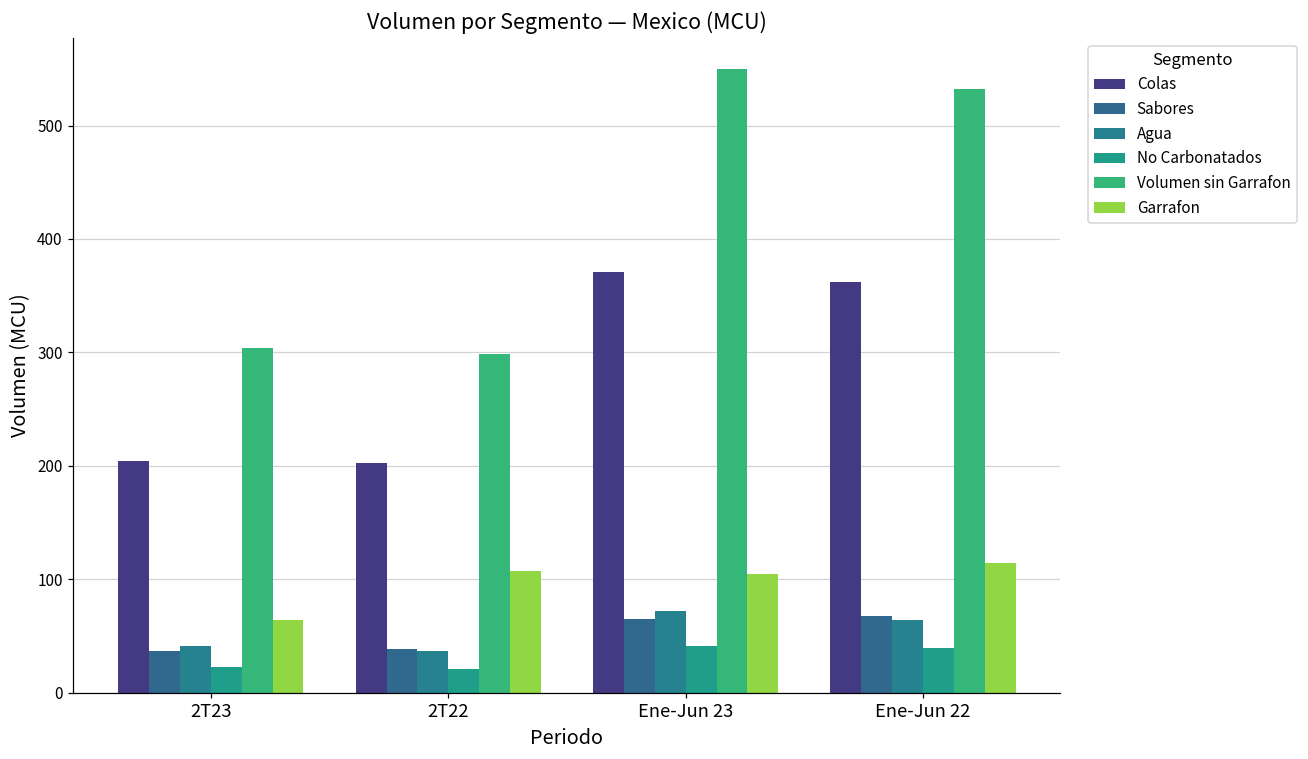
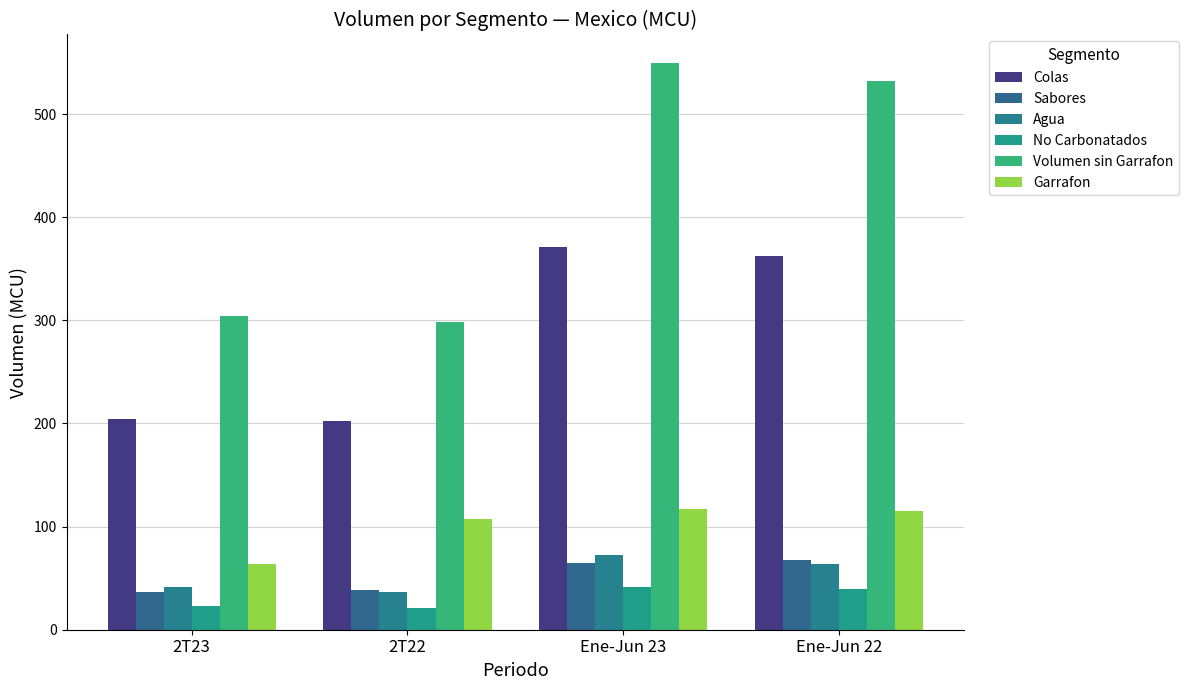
Garrafon, Ene-Jun 23: 105 -> 117
